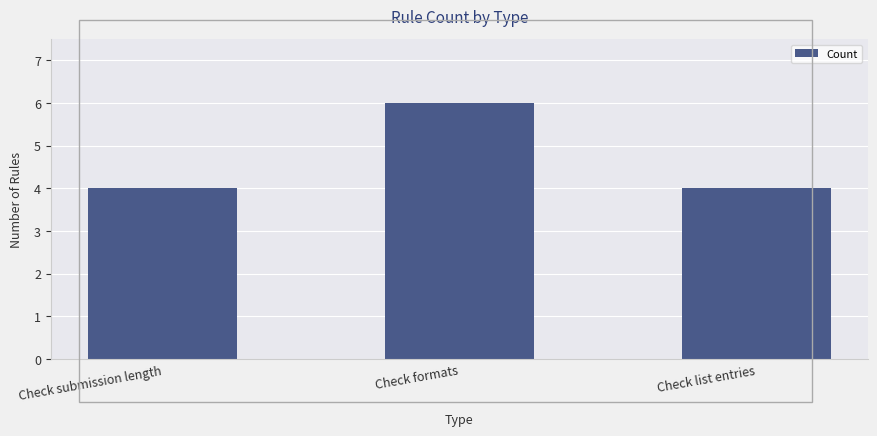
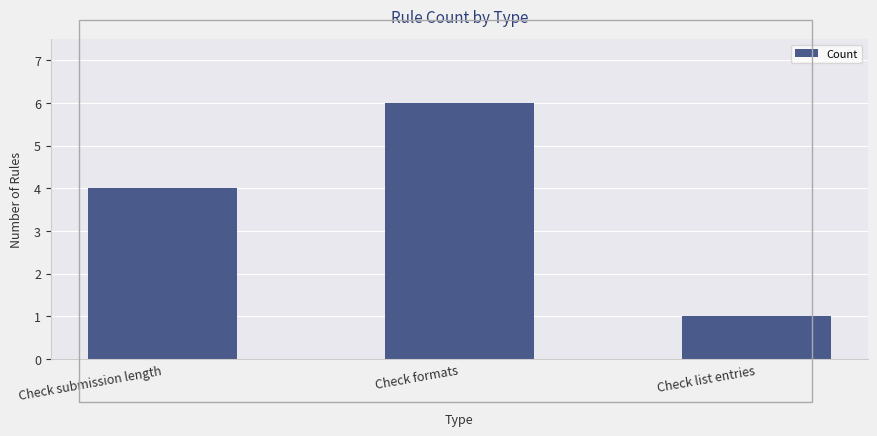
Check list entries: 4 -> 1
